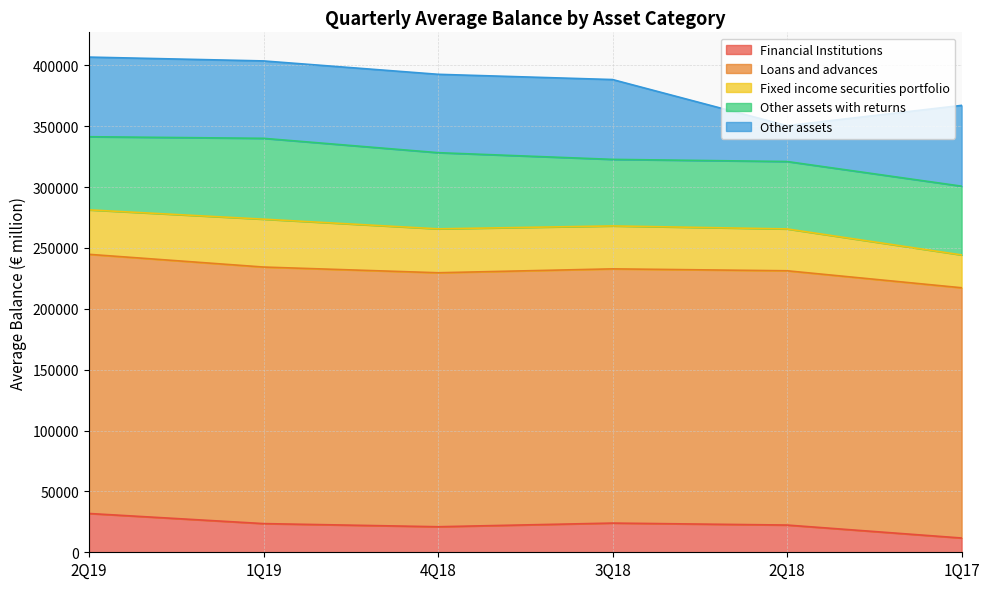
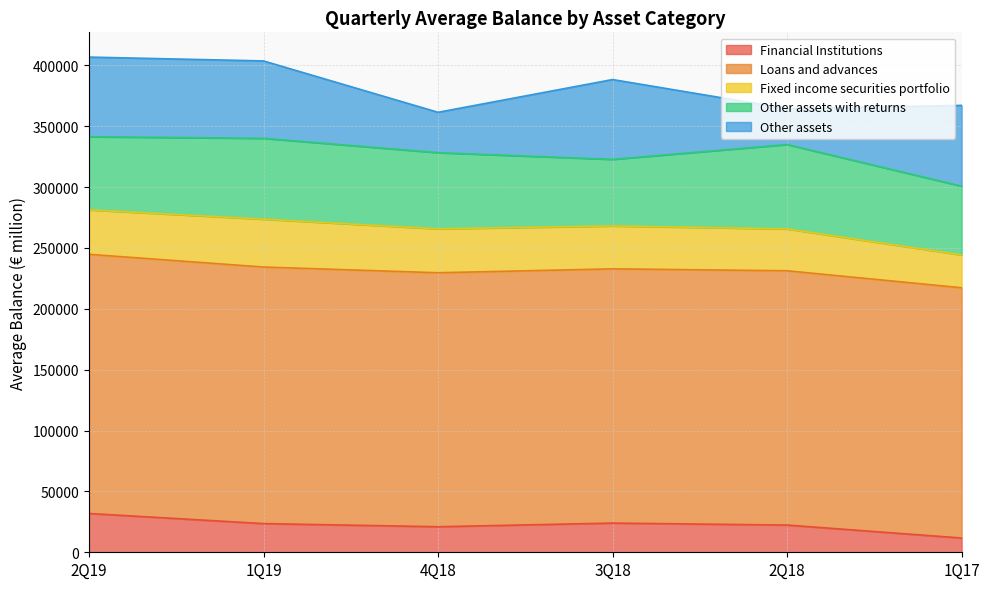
Other assets, 4Q18: 64000 -> 33000
Other assets with returns, 2Q18: 55000 -> 69000
